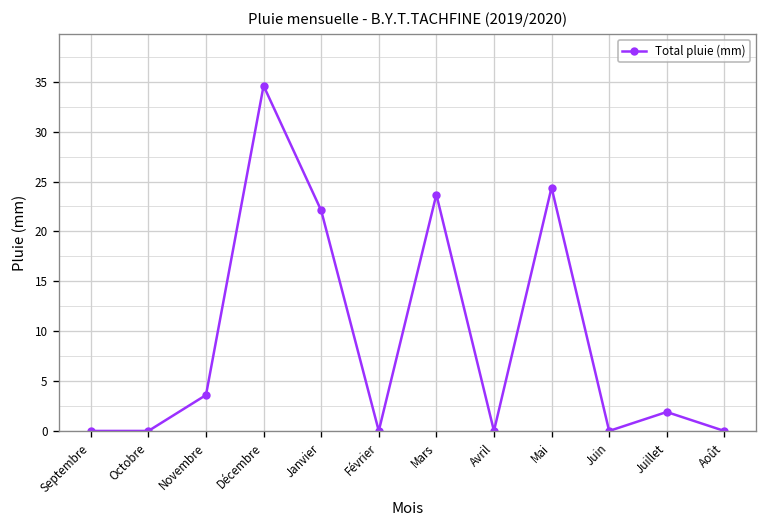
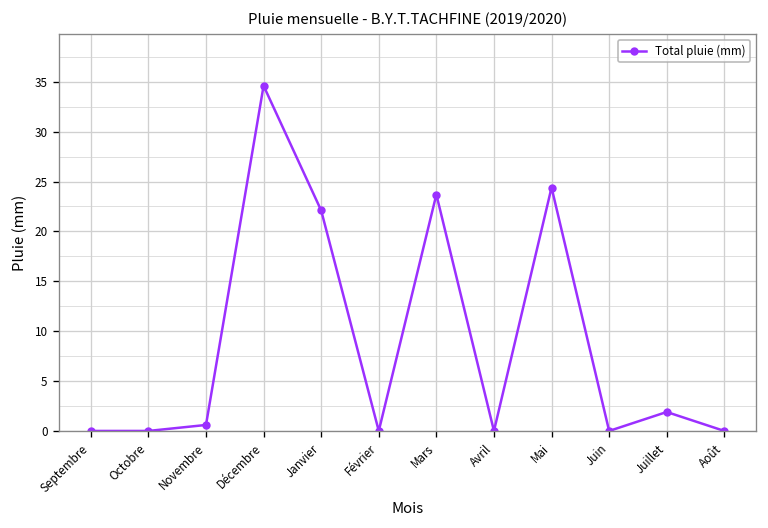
Novembre: 4 -> 1
